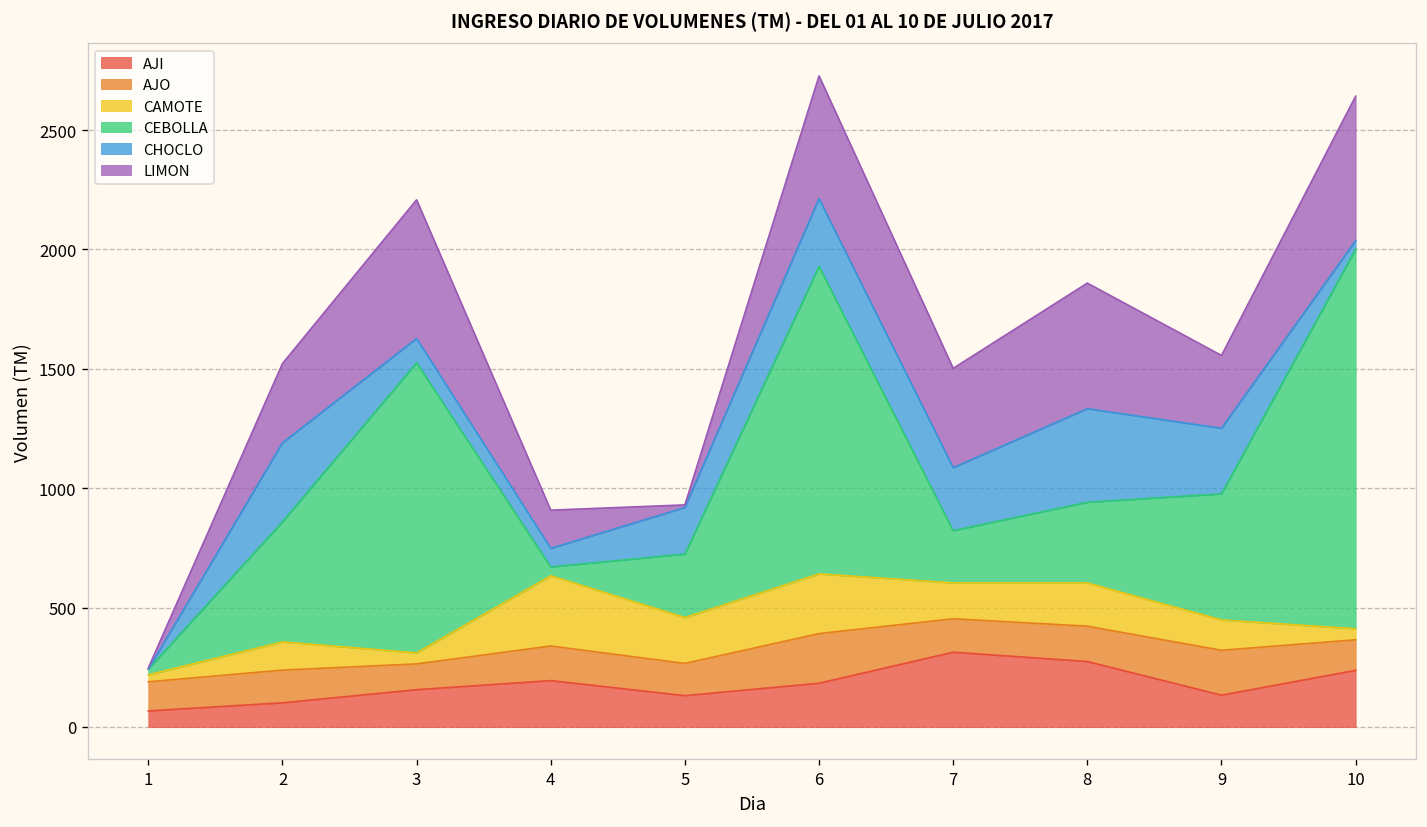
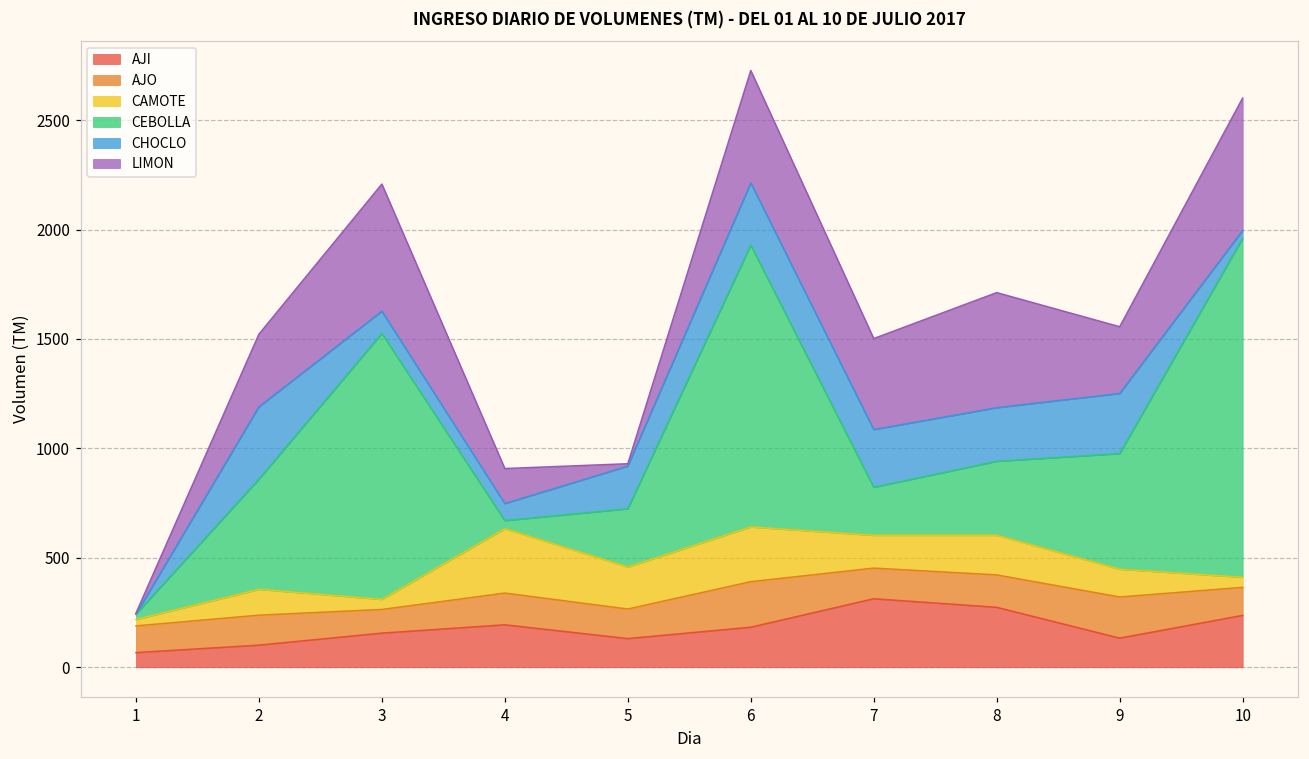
CHOCLO, 8: 390 -> 250
CEBOLLA, 10: 1590 -> 1550
